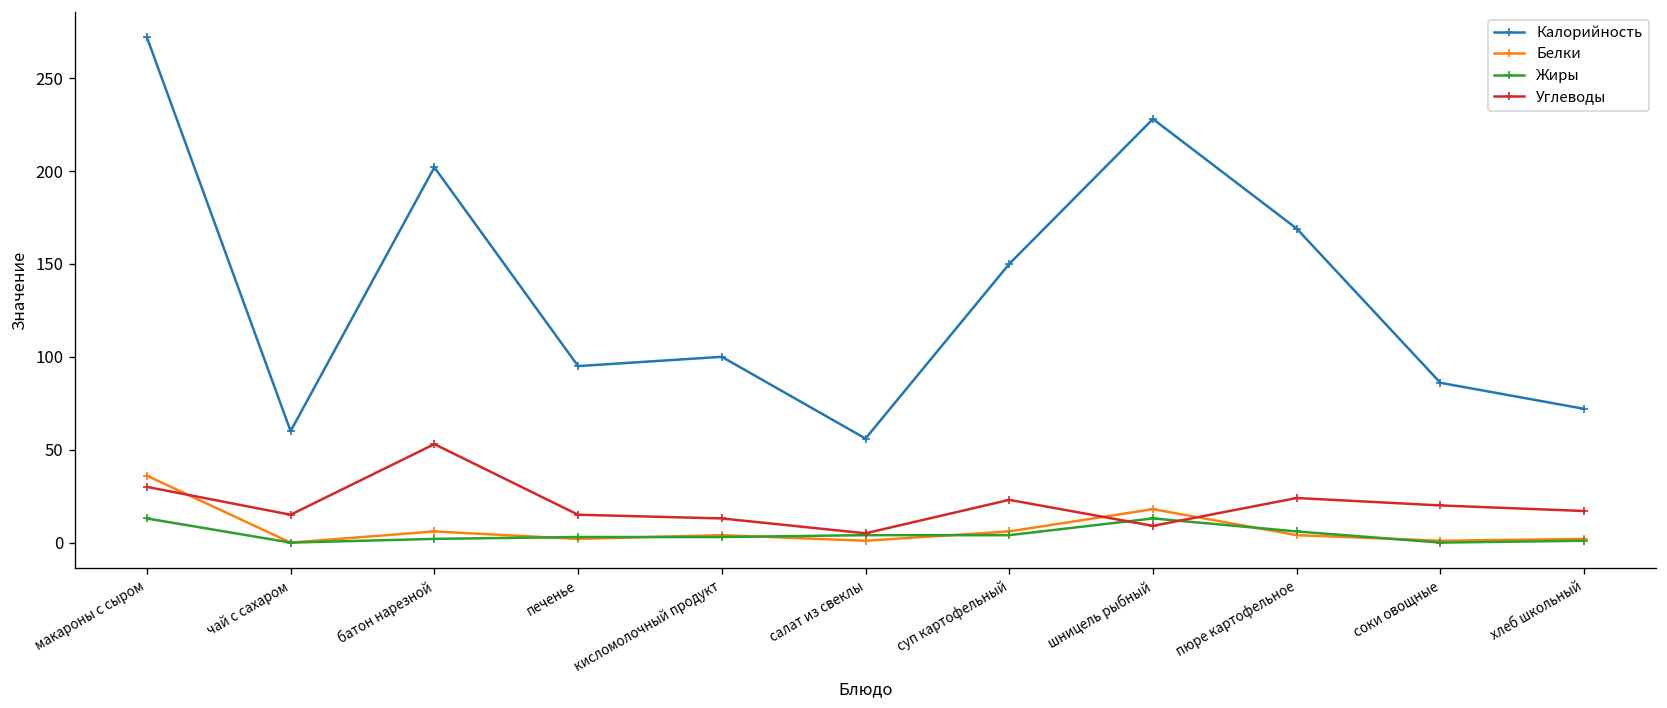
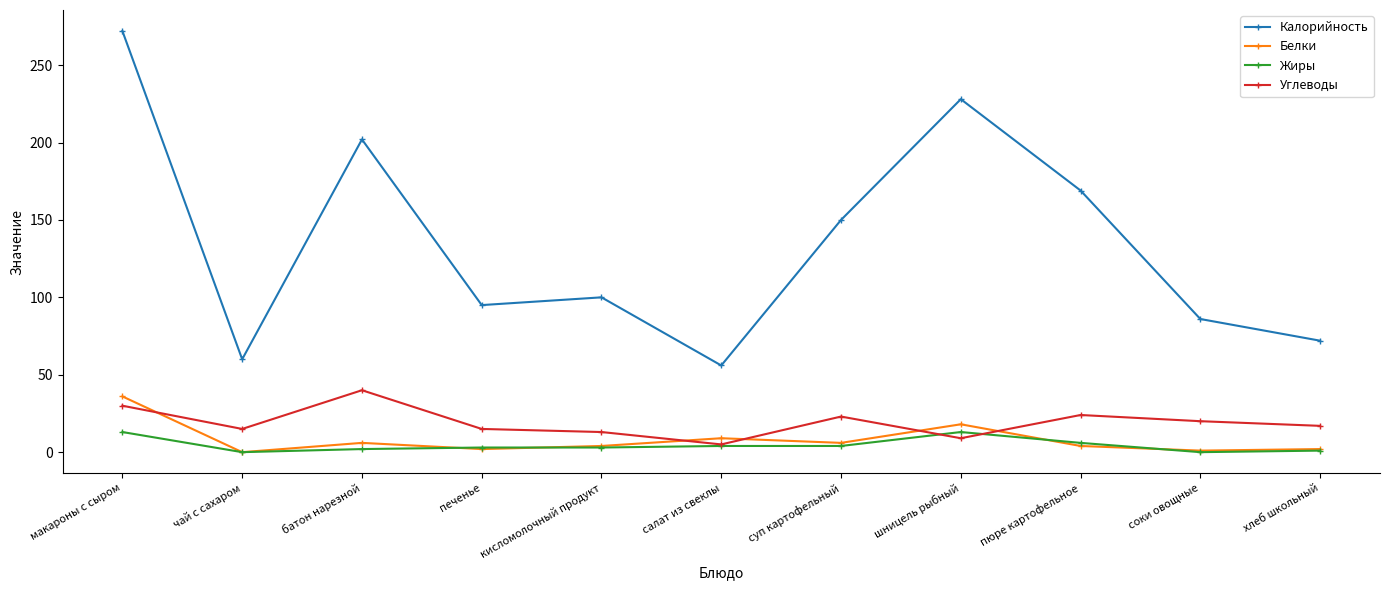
Углеводы, батон нарезной: 53 -> 40
Белки, салат из свеклы: 1 -> 9
